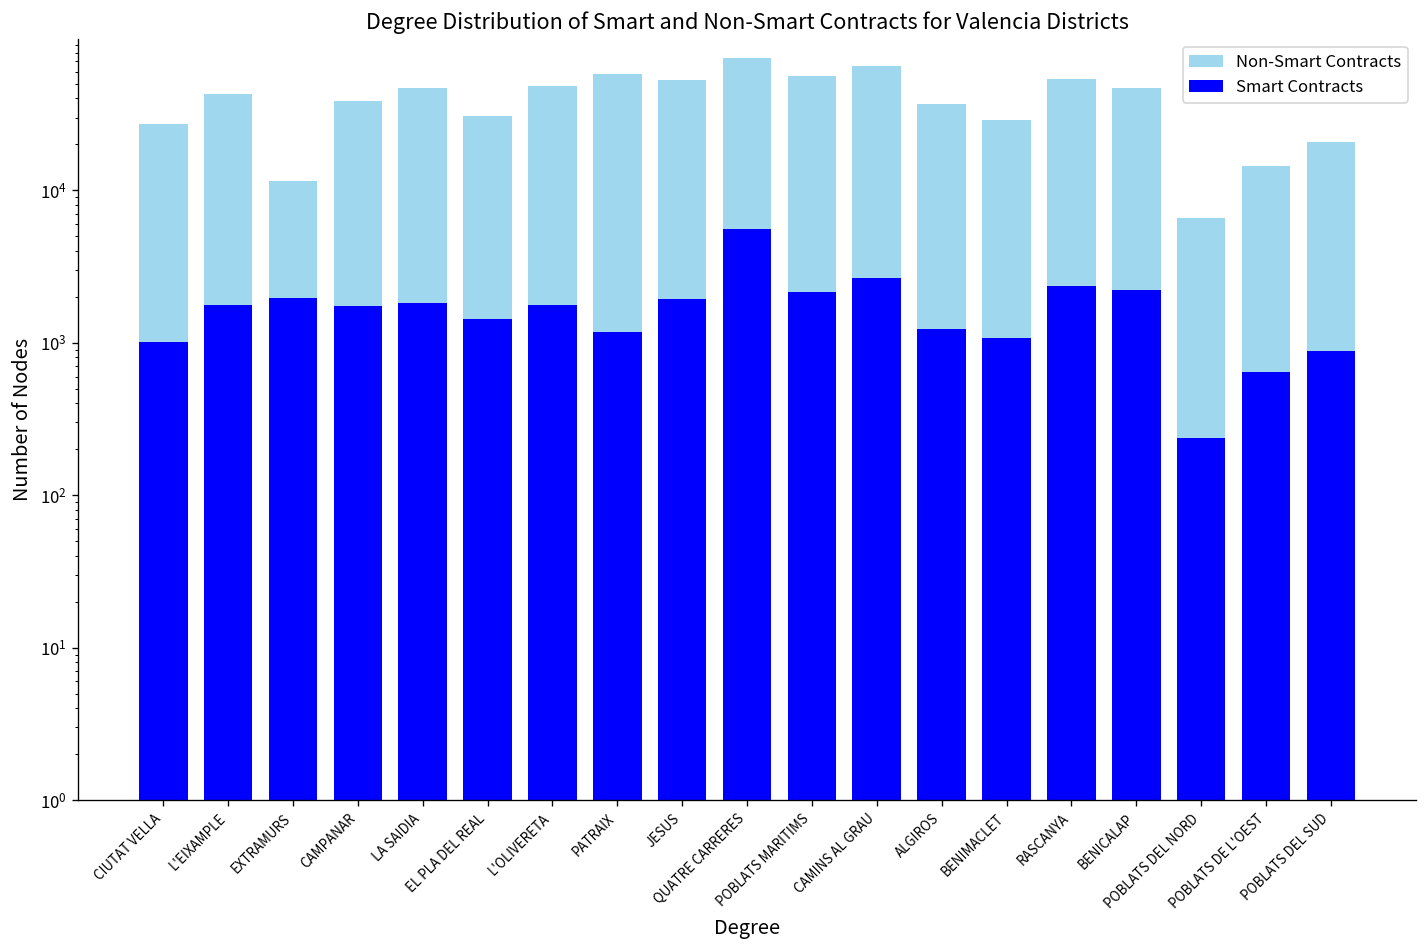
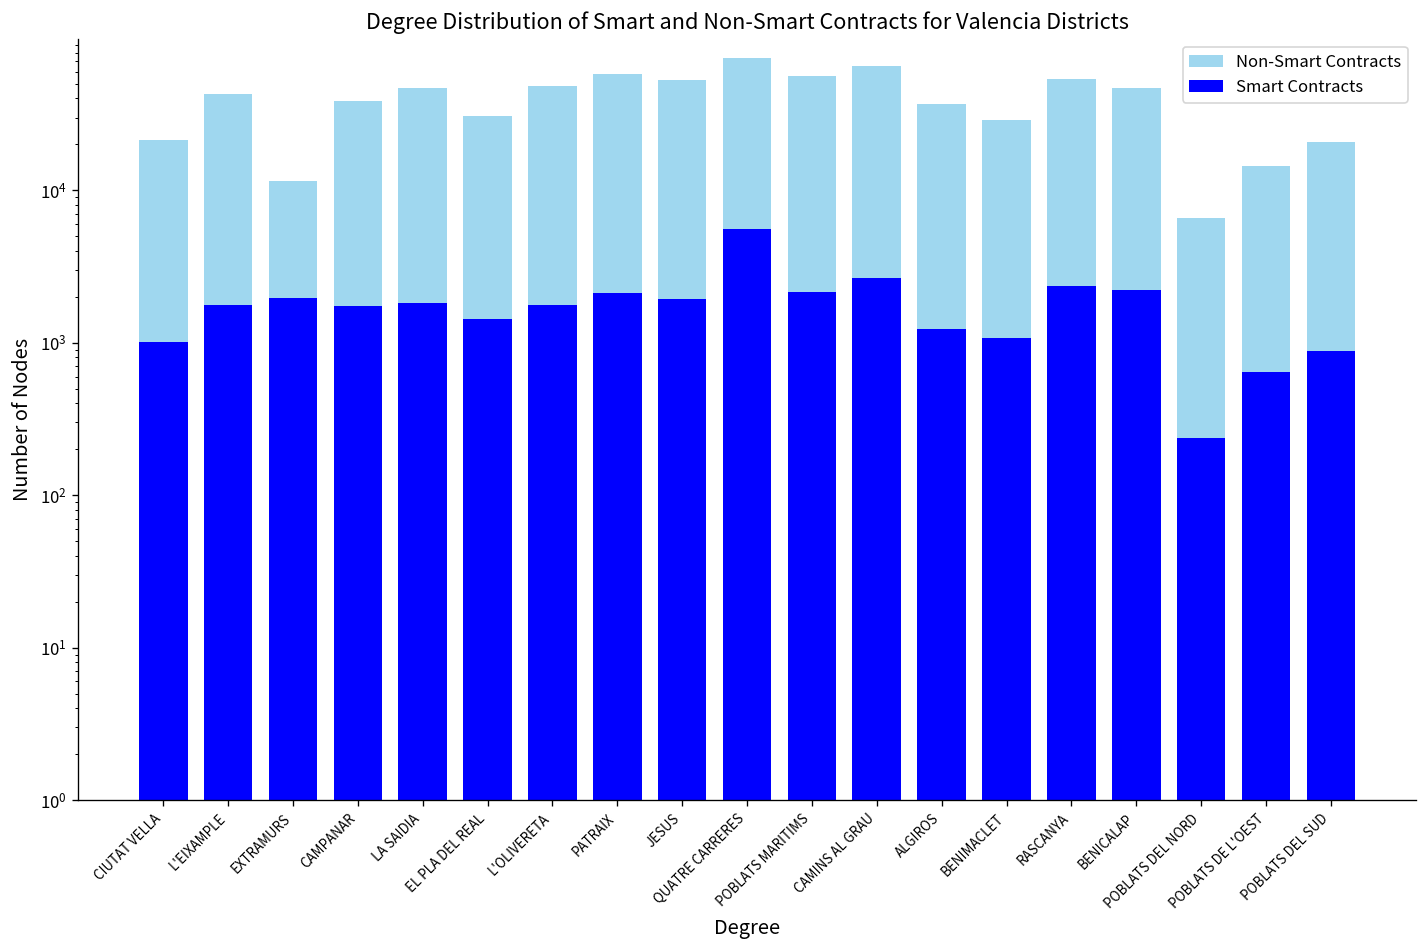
Non-Smart Contracts, CIUTAT VELLA: 27000 -> 21000
Smart Contracts, PATRAIX: 1200 -> 2100
